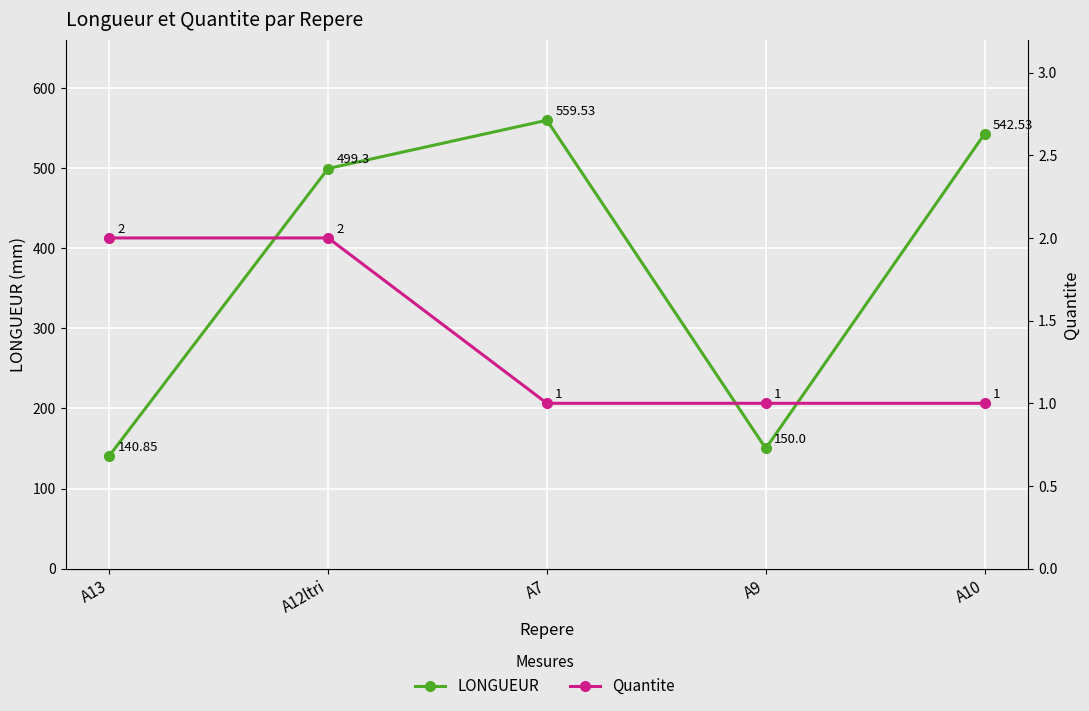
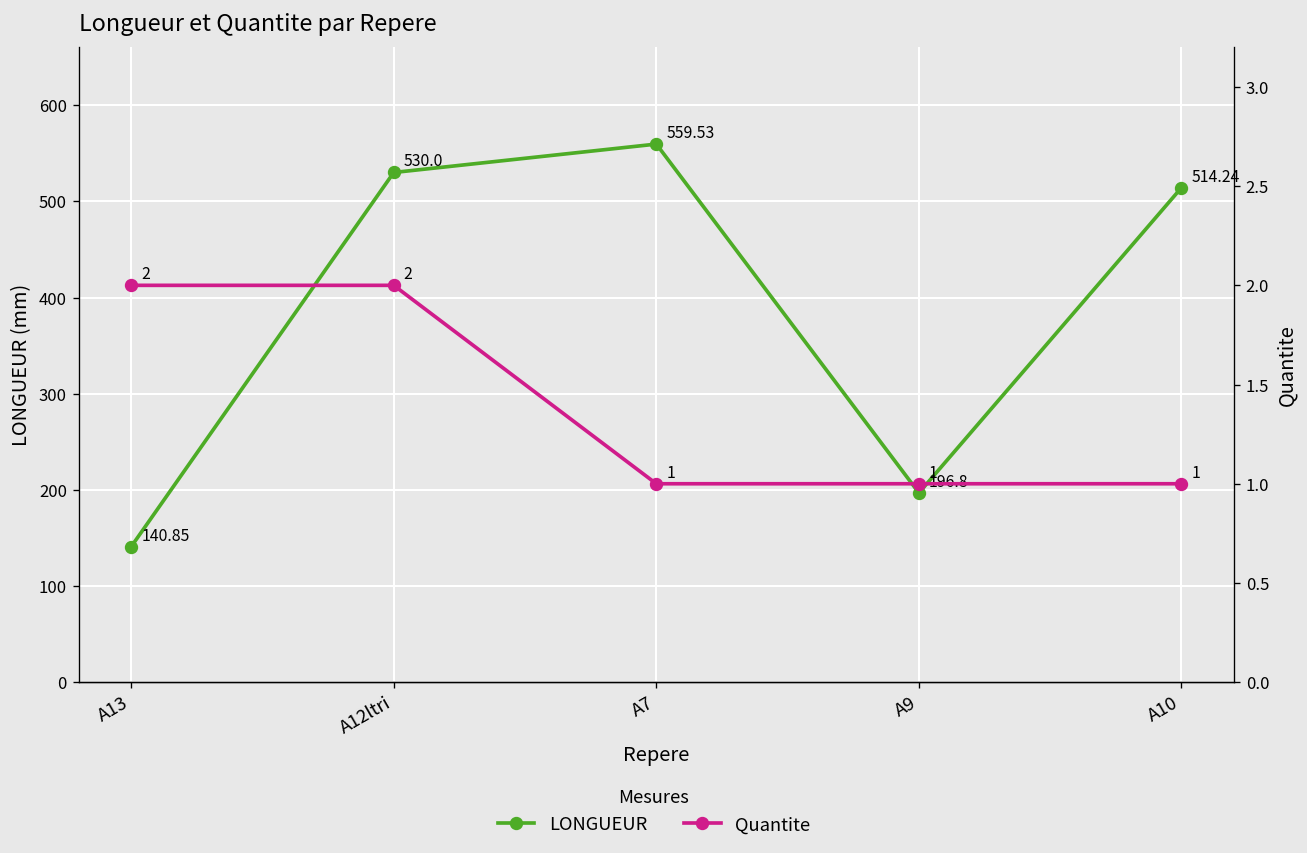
LONGUEUR, A12ltri: 499.3 -> 530.0
LONGUEUR, A9: 150.0 -> 196.8
LONGUEUR, A10: 542.53 -> 514.24
